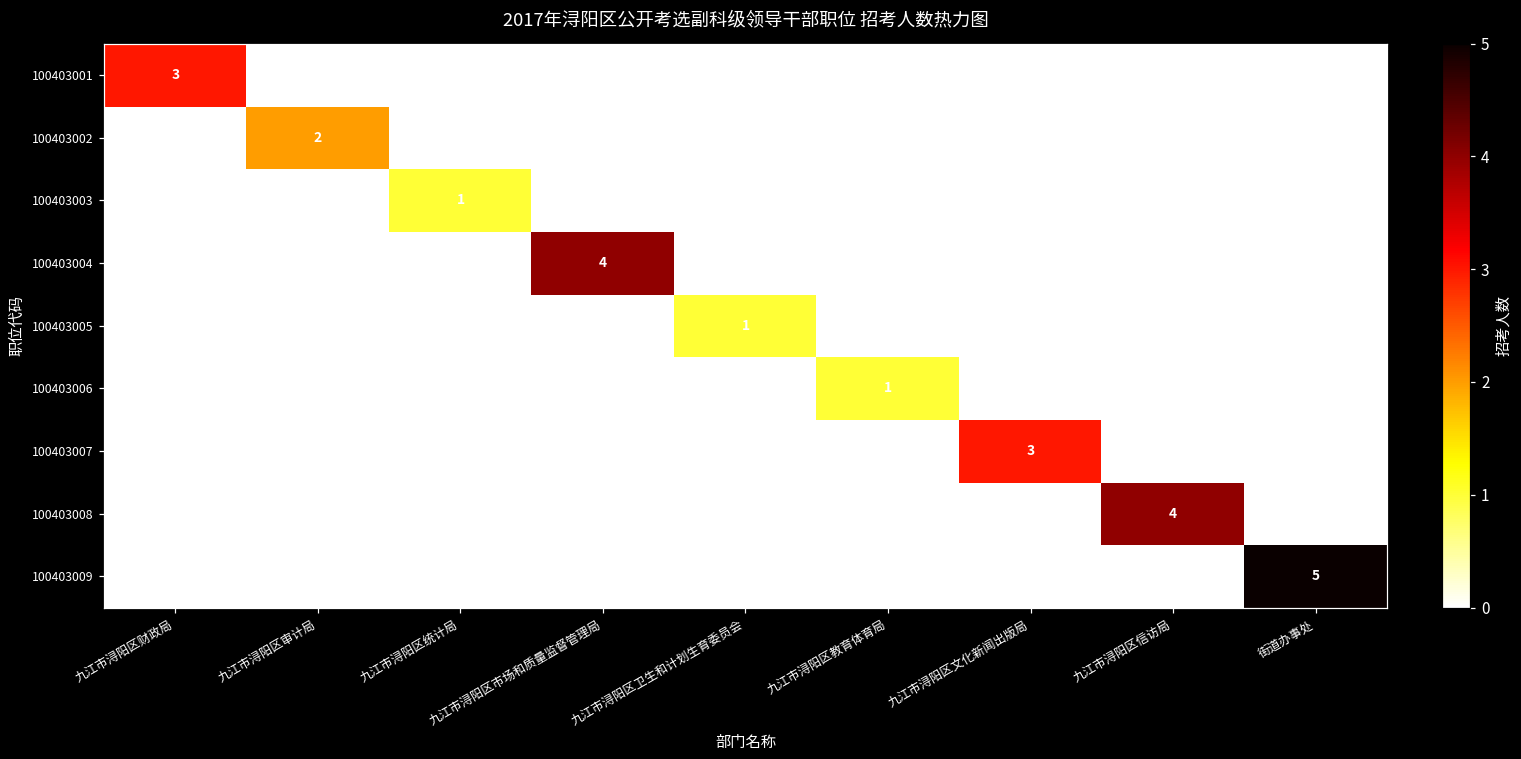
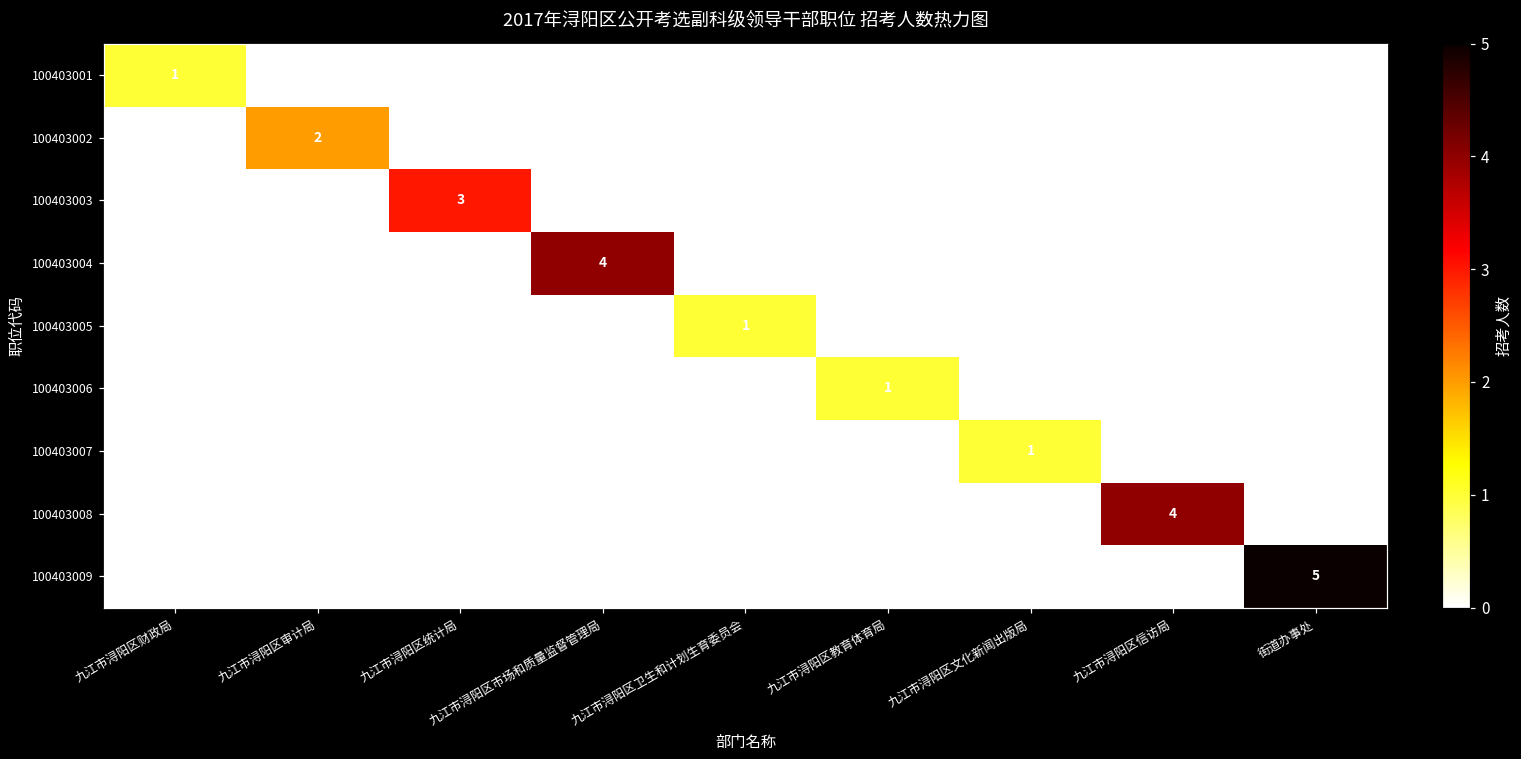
100403001, 九江市浔阳区财政局: 3 -> 1
100403003, 九江市浔阳区统计局: 1 -> 3
100403007, 九江市浔阳区文化新闻出版局: 3 -> 1
